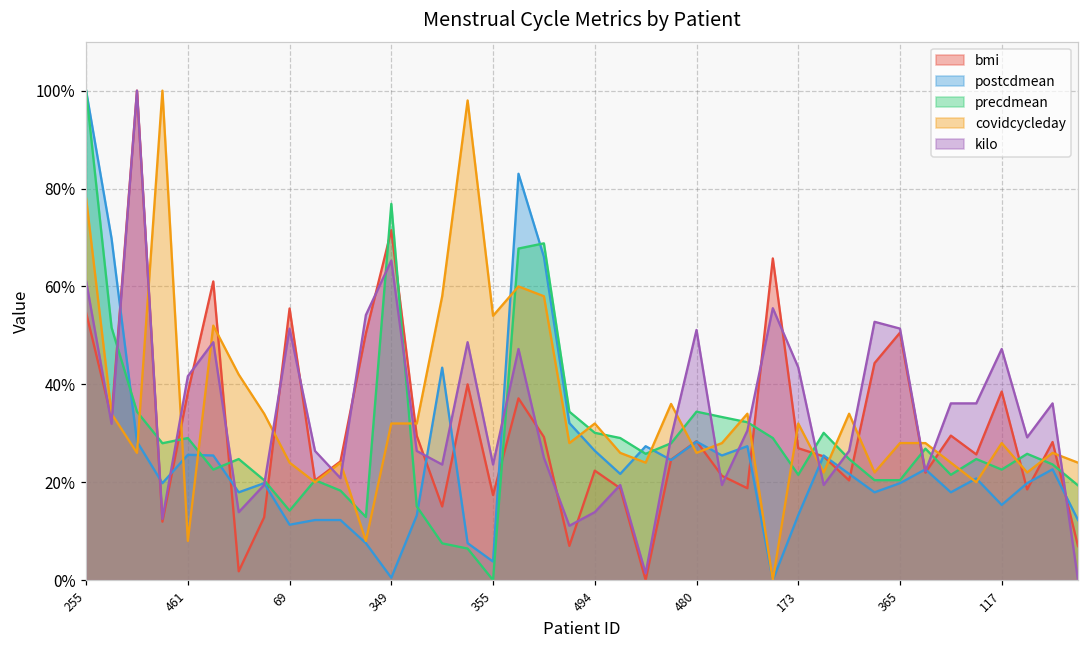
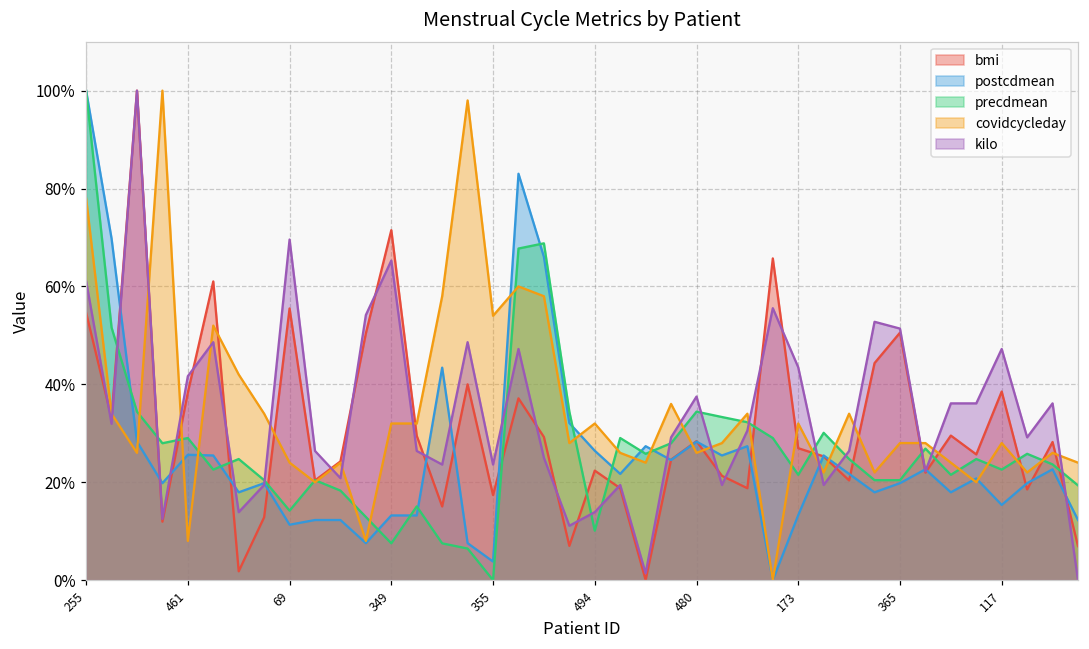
kilo, 69: 51% -> 70%
postcdmean, 349: 0% -> 13%
precdmean, 349: 77% -> 8%
precdmean, 494: 30% -> 10%
kilo, 480: 51% -> 38%
